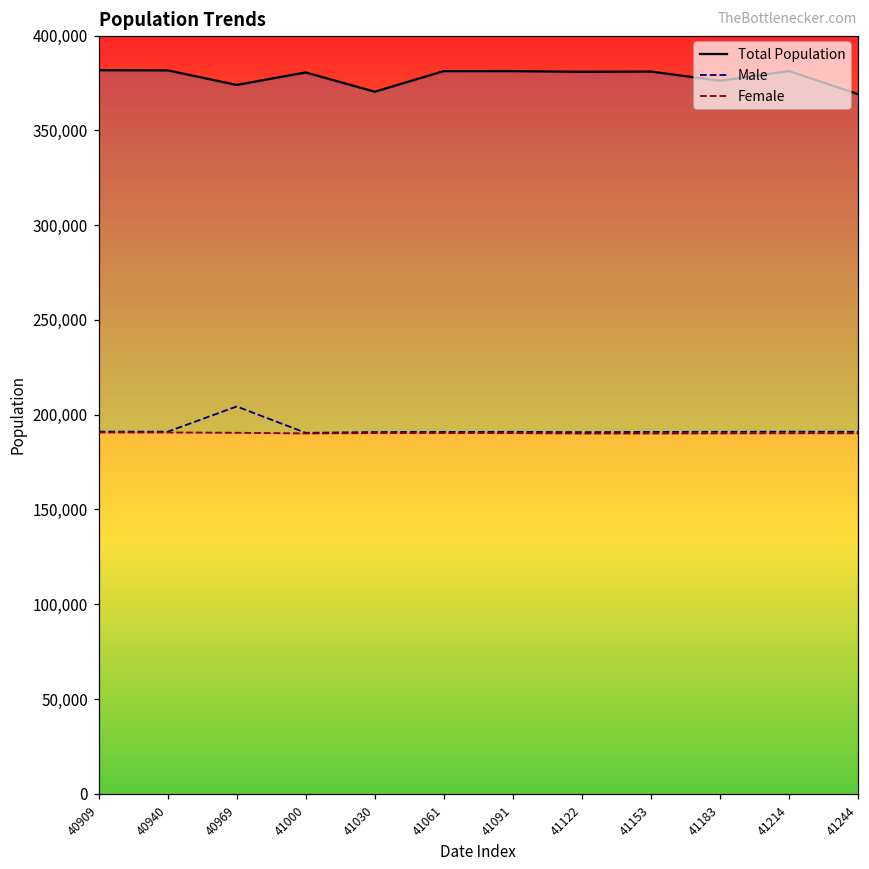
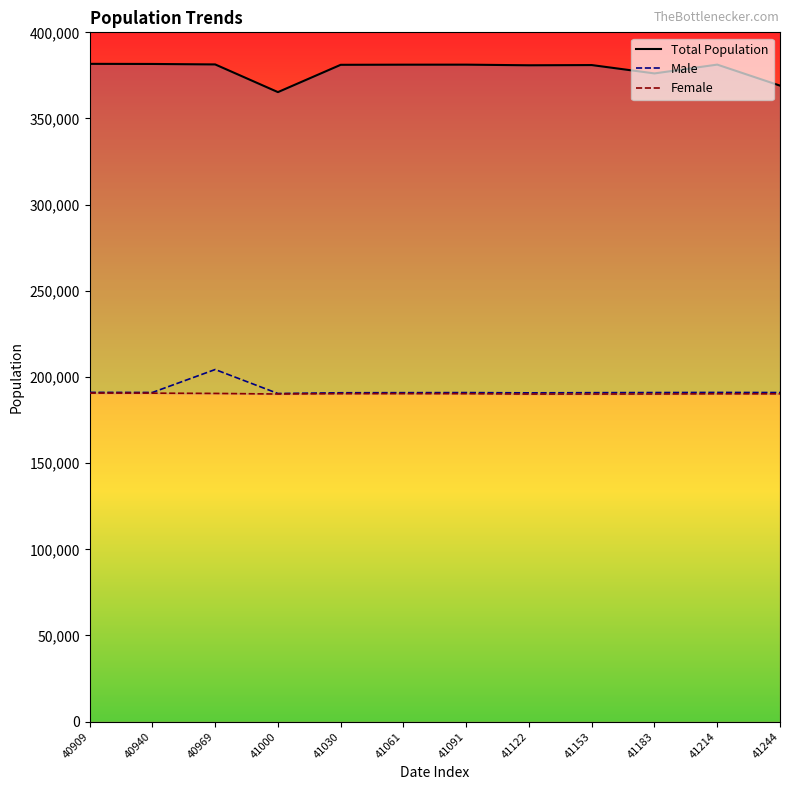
Total Population, 40969: 374,000 -> 381,000
Total Population, 41000: 381,000 -> 365,000
Total Population, 41030: 370,000 -> 381,000
